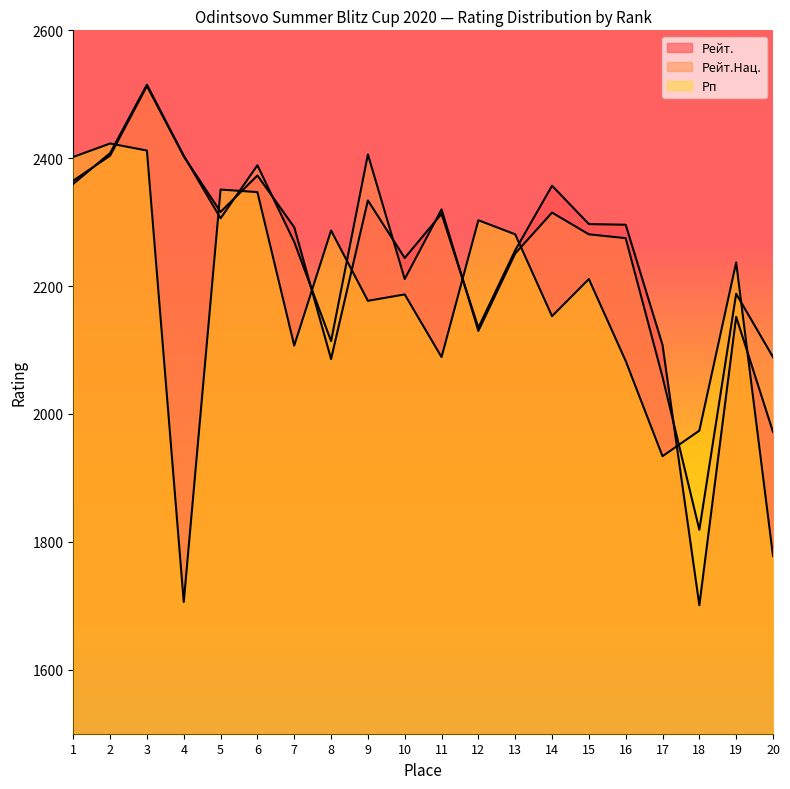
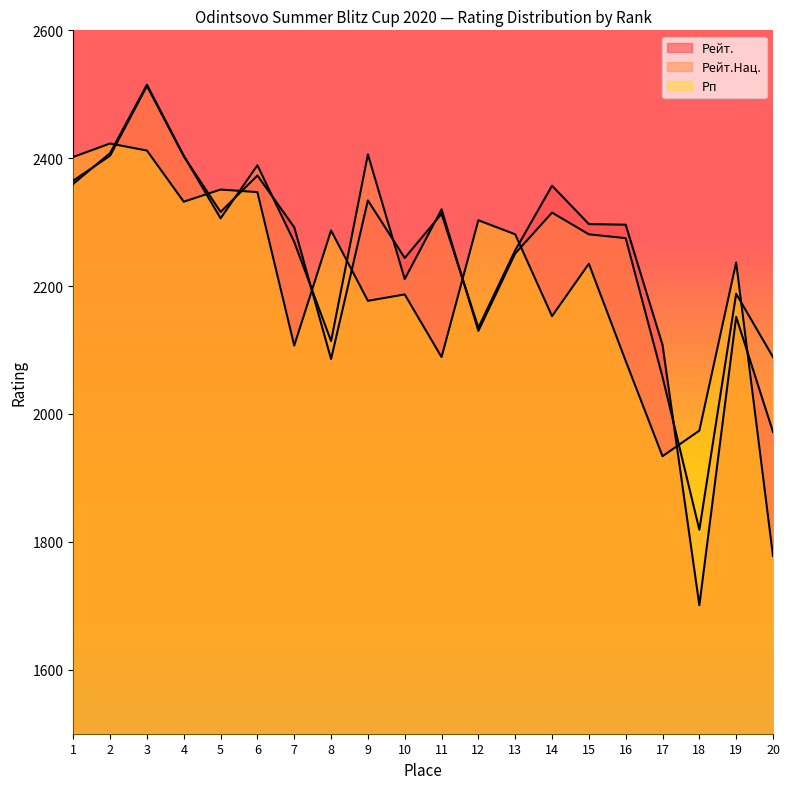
Рп, 4: 1710 -> 2330
Рп, 15: 2210 -> 2240
